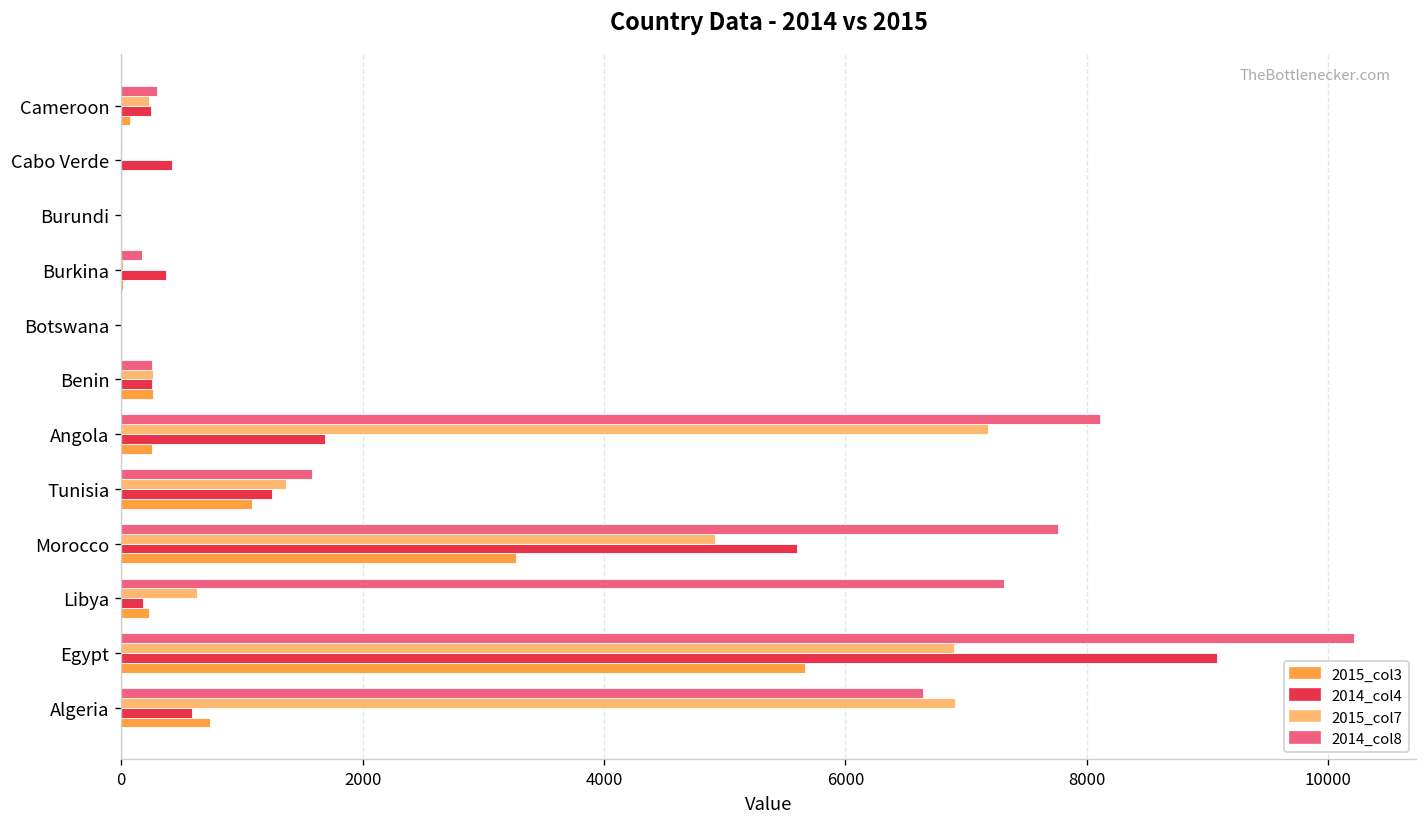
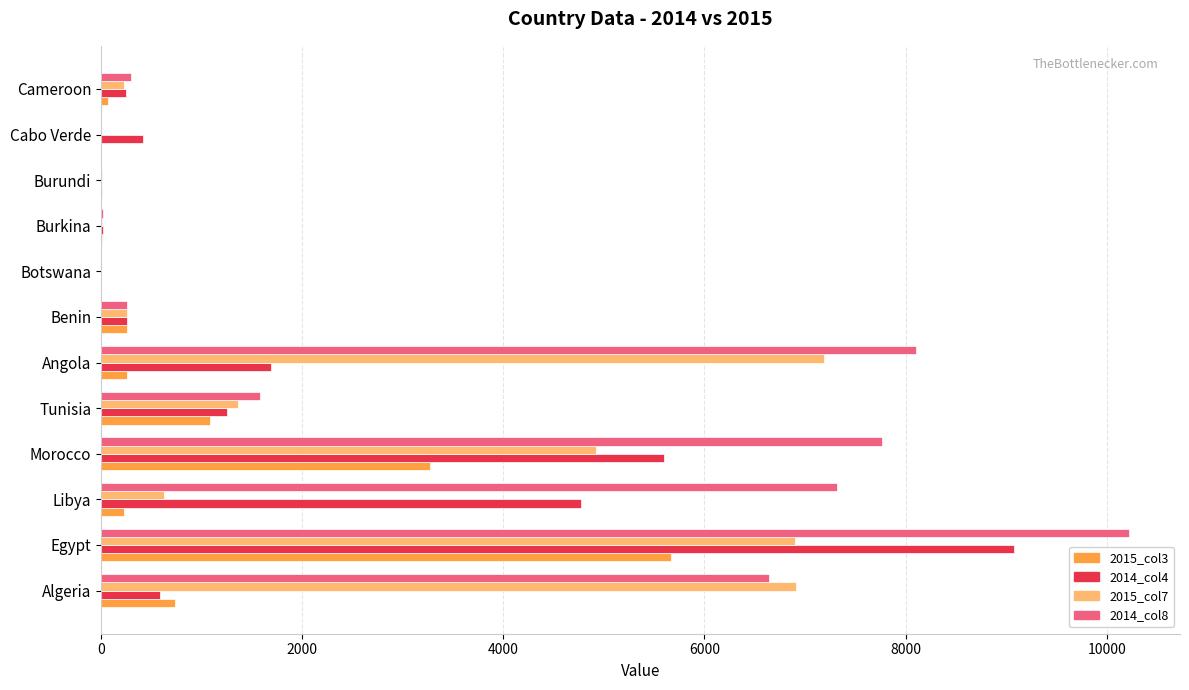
2014_col8, Burkina: 170 -> 20
2014_col4, Burkina: 380 -> 20
2014_col4, Libya: 180 -> 4770
